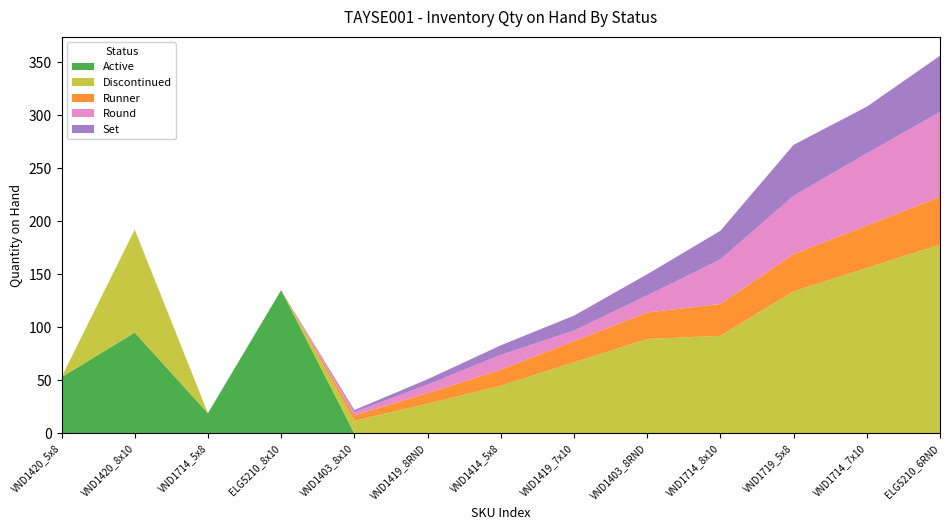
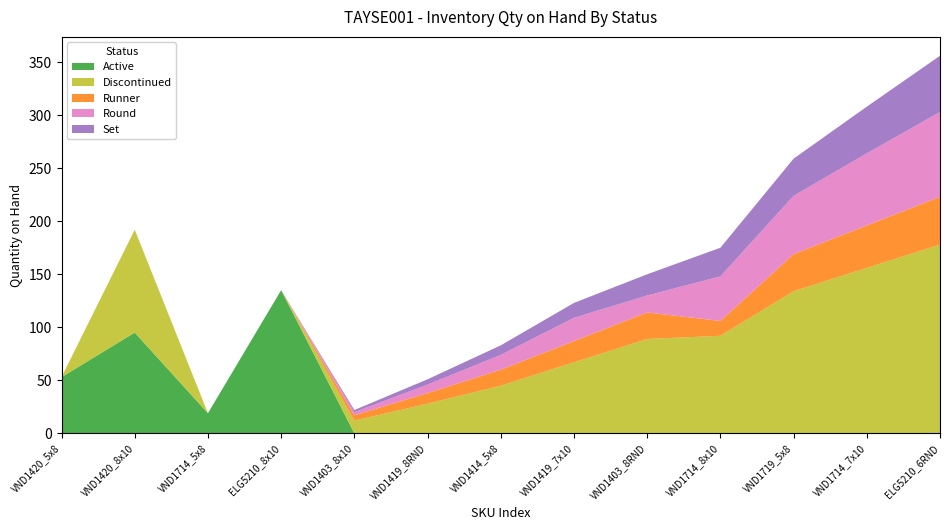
Round, VND1419_7x10: 10 -> 22
Runner, VND1714_8x10: 30 -> 14
Set, VND1719_5x8: 48 -> 35
